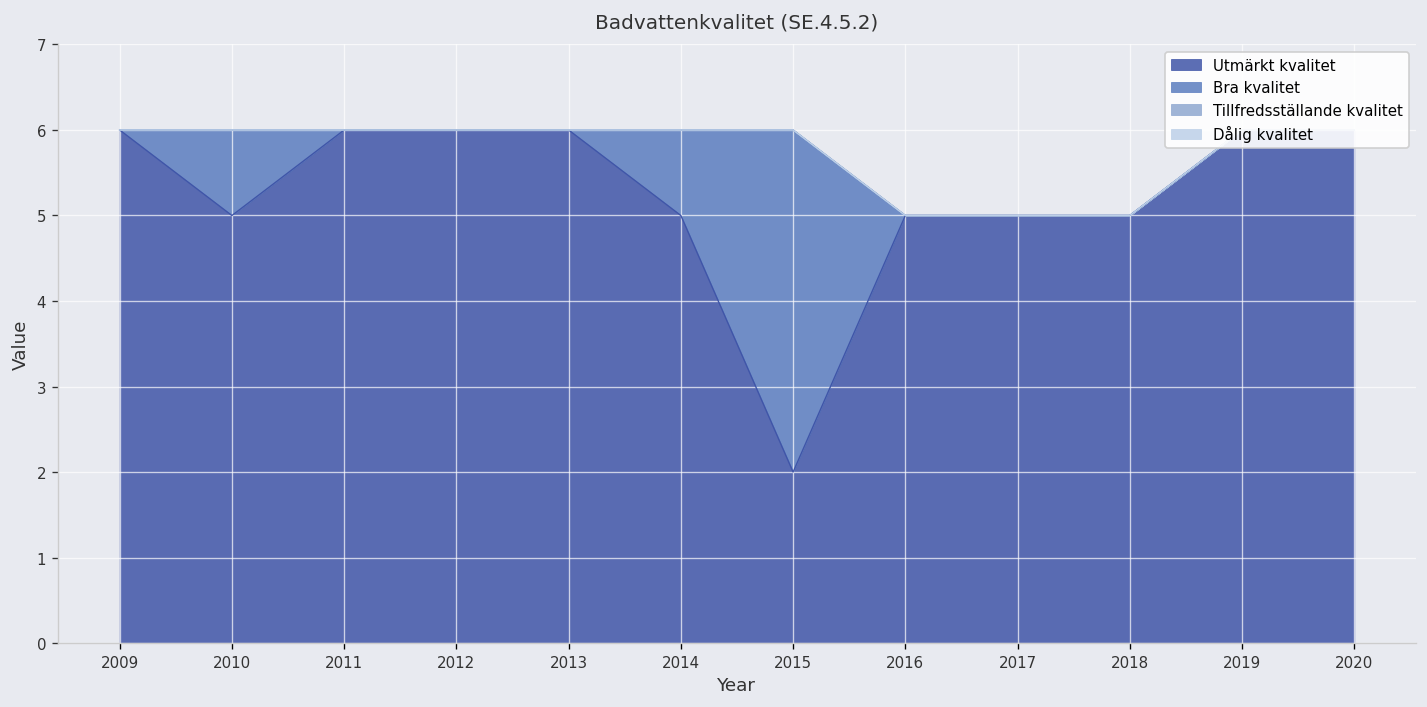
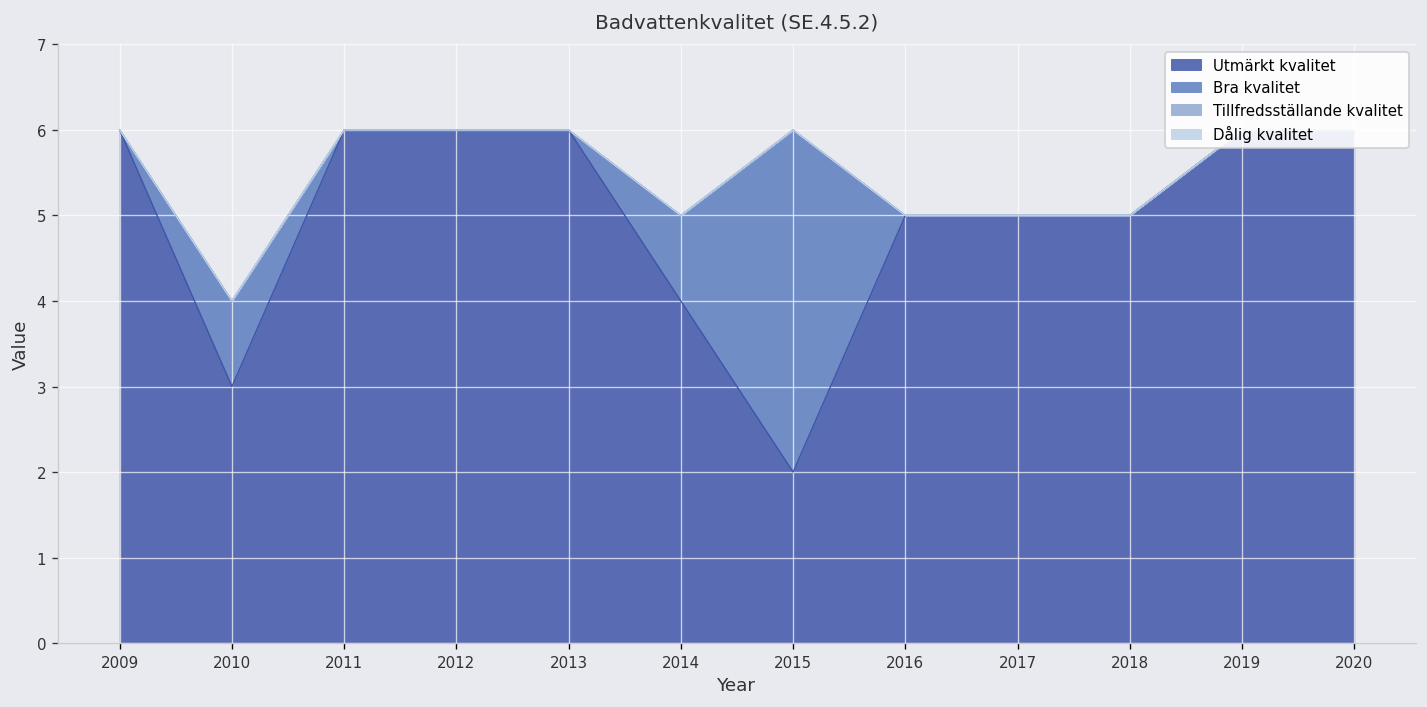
Utmärkt kvalitet, 2010: 5 -> 3
Utmärkt kvalitet, 2014: 5 -> 4
